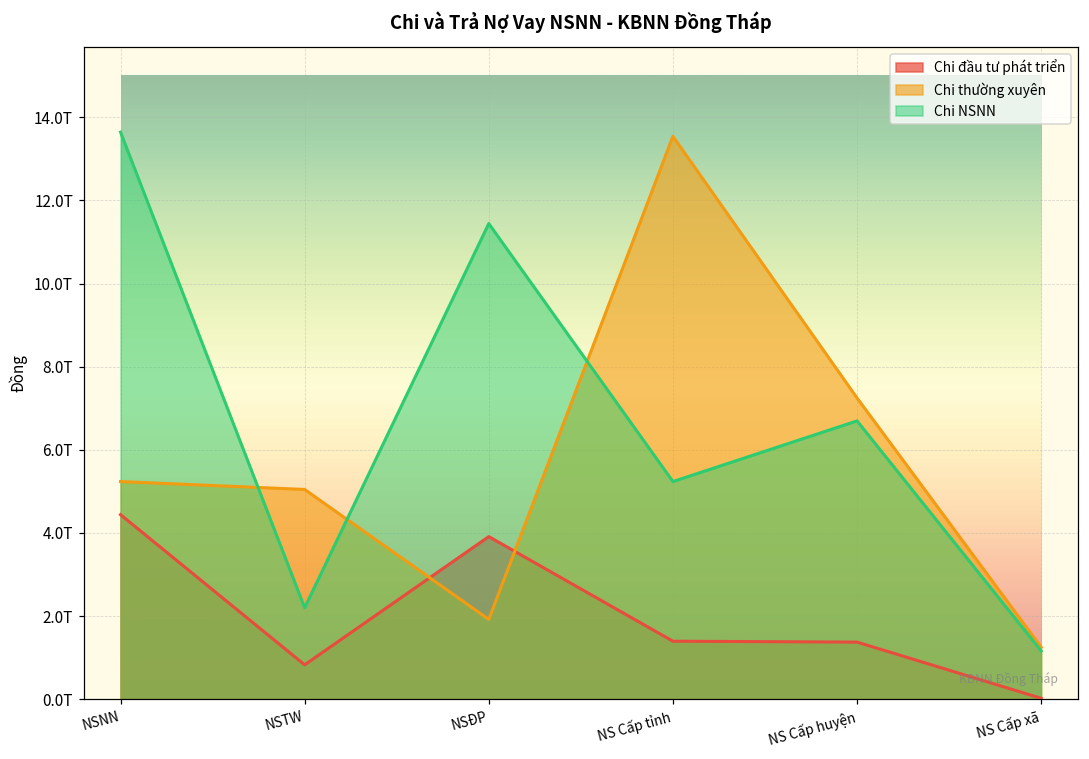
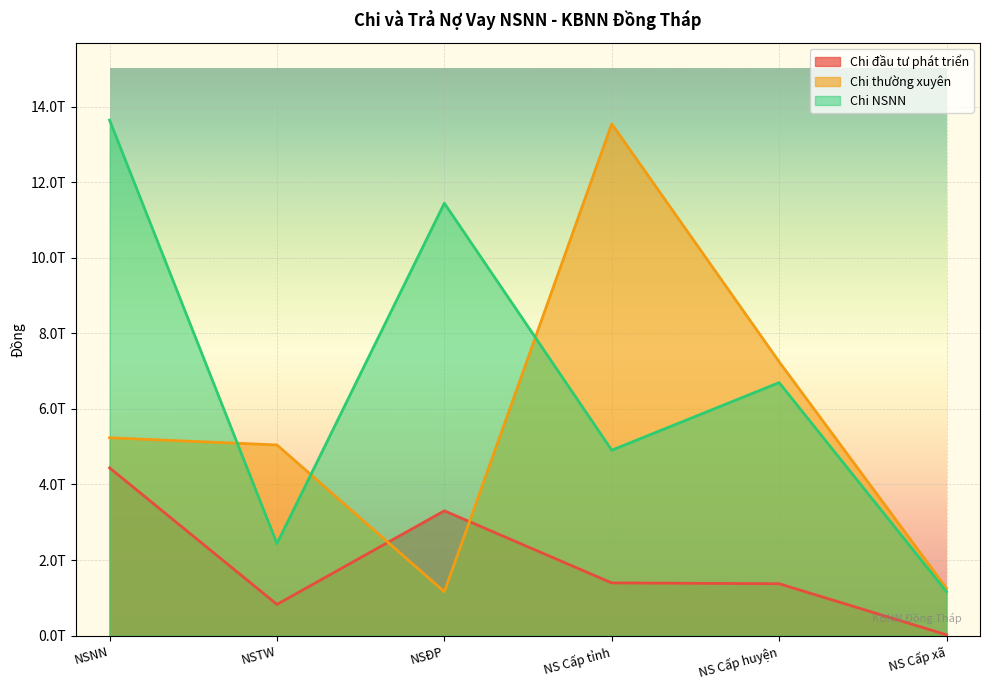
Chi NSNN, NSTW: 2.2T -> 2.4T
Chi đầu tư phát triển, NSĐP: 3.9T -> 3.3T
Chi thường xuyên, NSĐP: 1.9T -> 1.2T
Chi NSNN, NS Cấp tỉnh: 5.2T -> 4.9T
